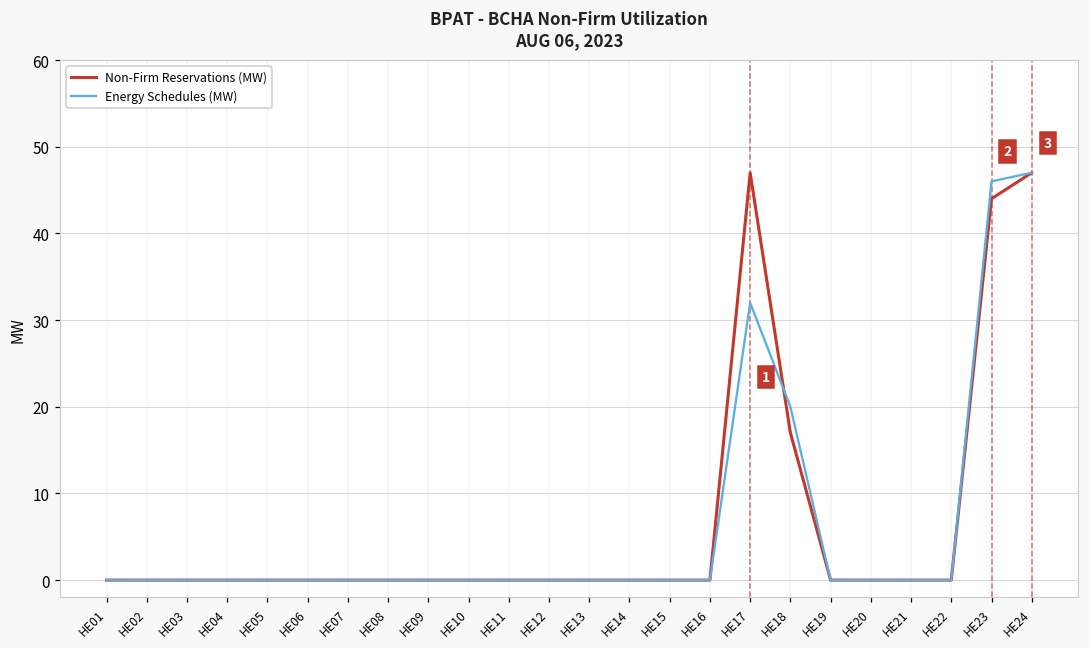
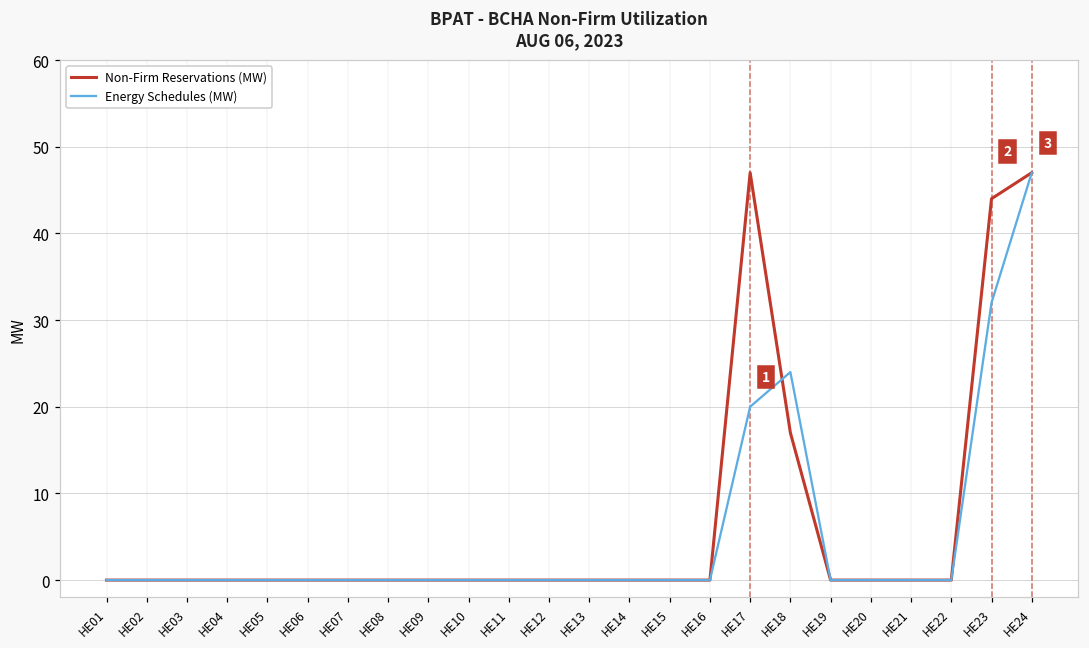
Energy Schedules (MW), HE17: 32 -> 20
Energy Schedules (MW), HE18: 20 -> 24
Energy Schedules (MW), HE23: 46 -> 32
